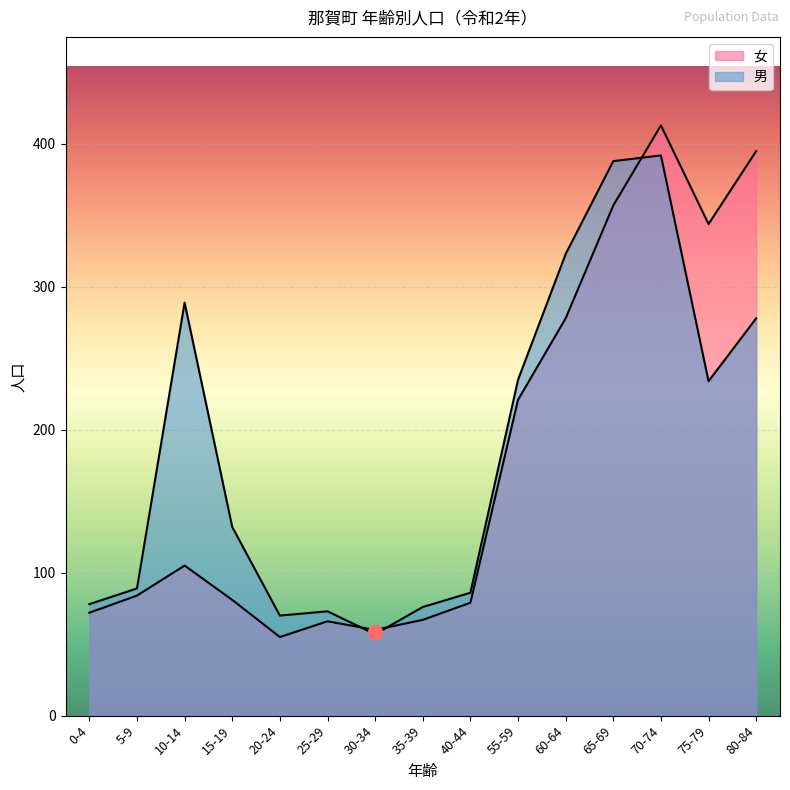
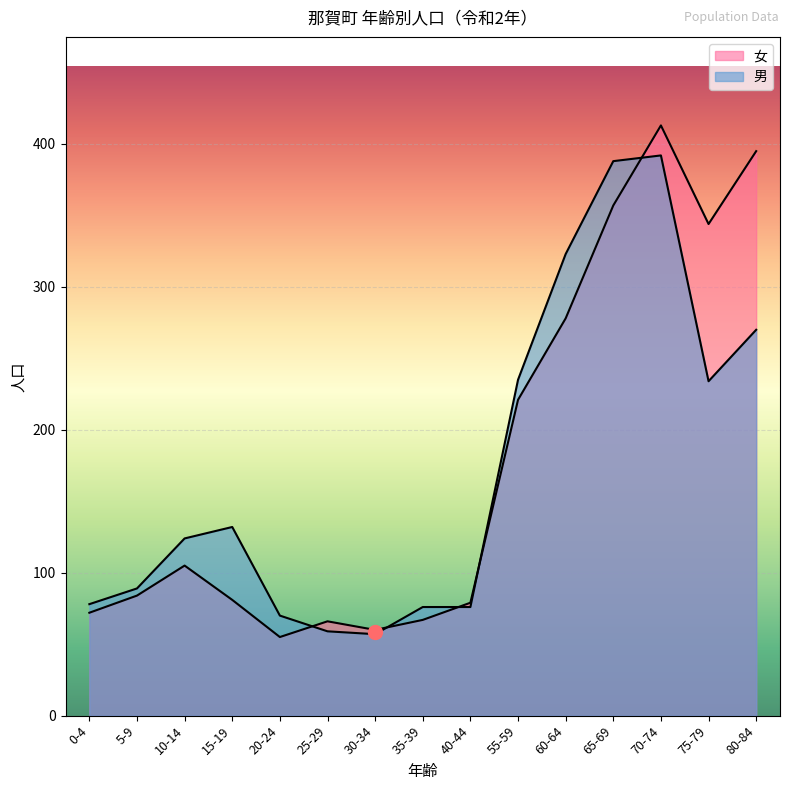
男, 10-14: 289 -> 124
男, 25-29: 73 -> 59
男, 40-44: 86 -> 76
男, 80-84: 278 -> 270
